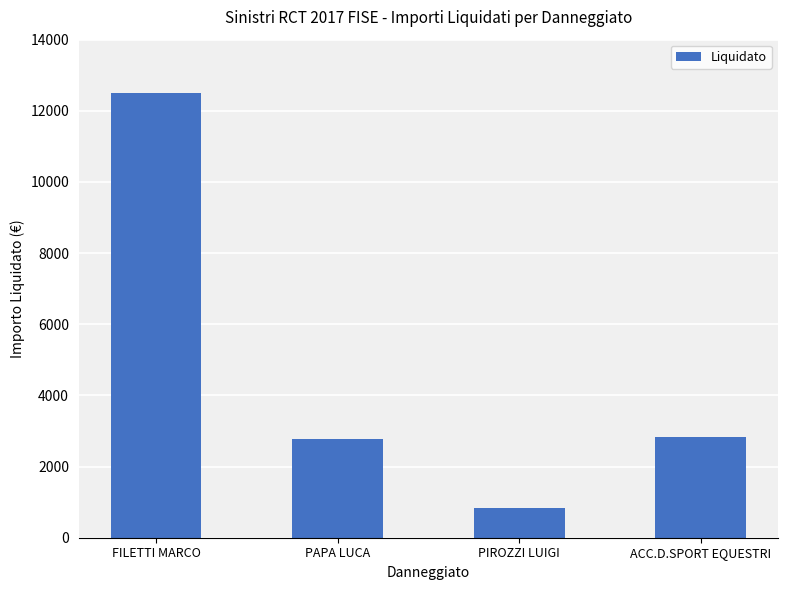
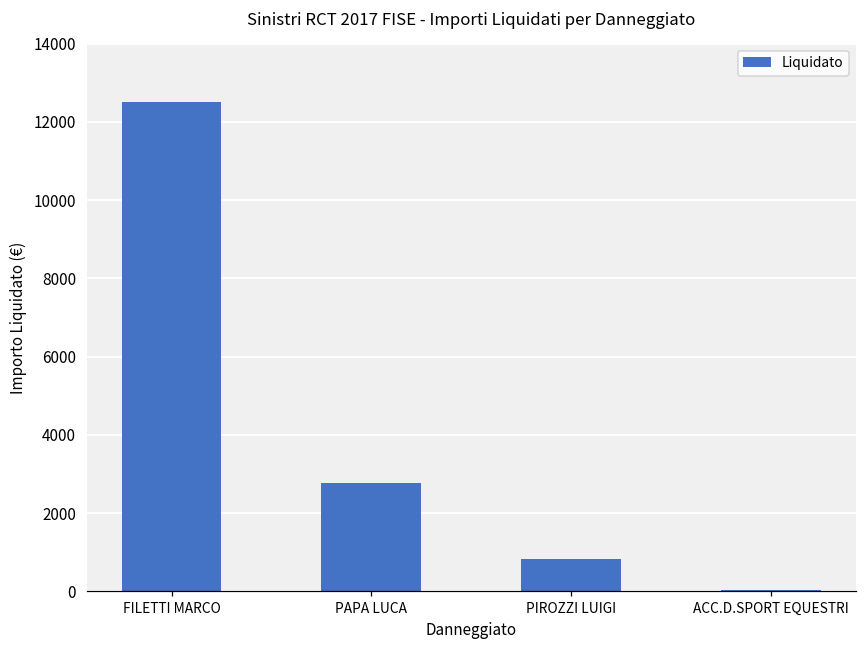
ACC.D.SPORT EQUESTRI: 2800 -> 0
